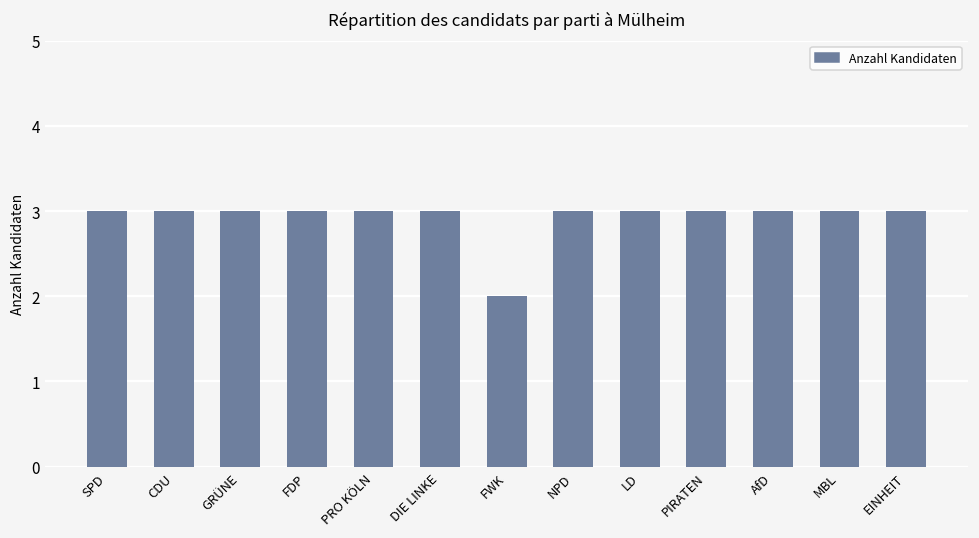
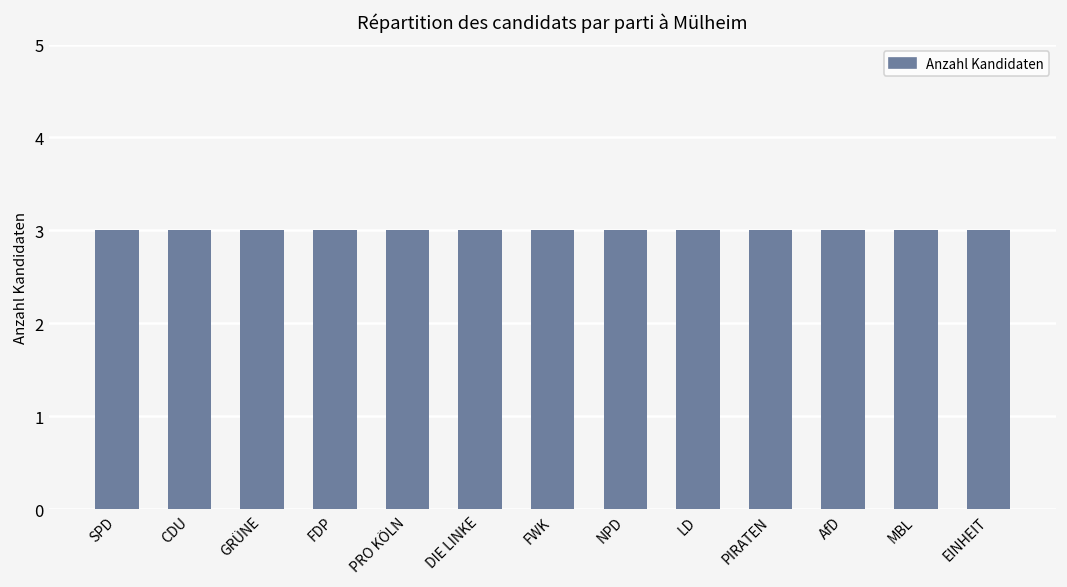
FWK: 2 -> 3
